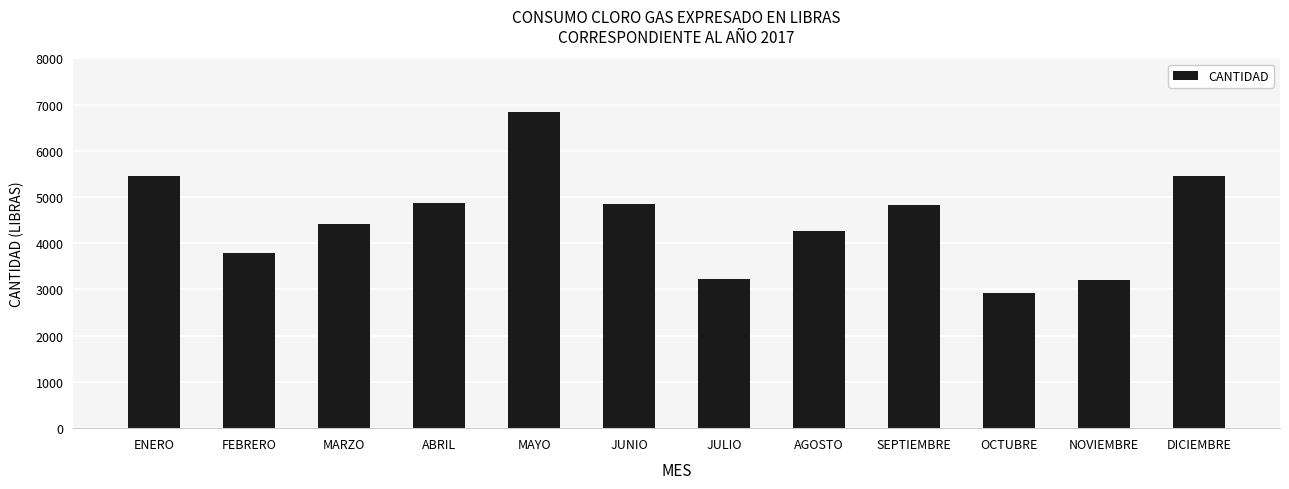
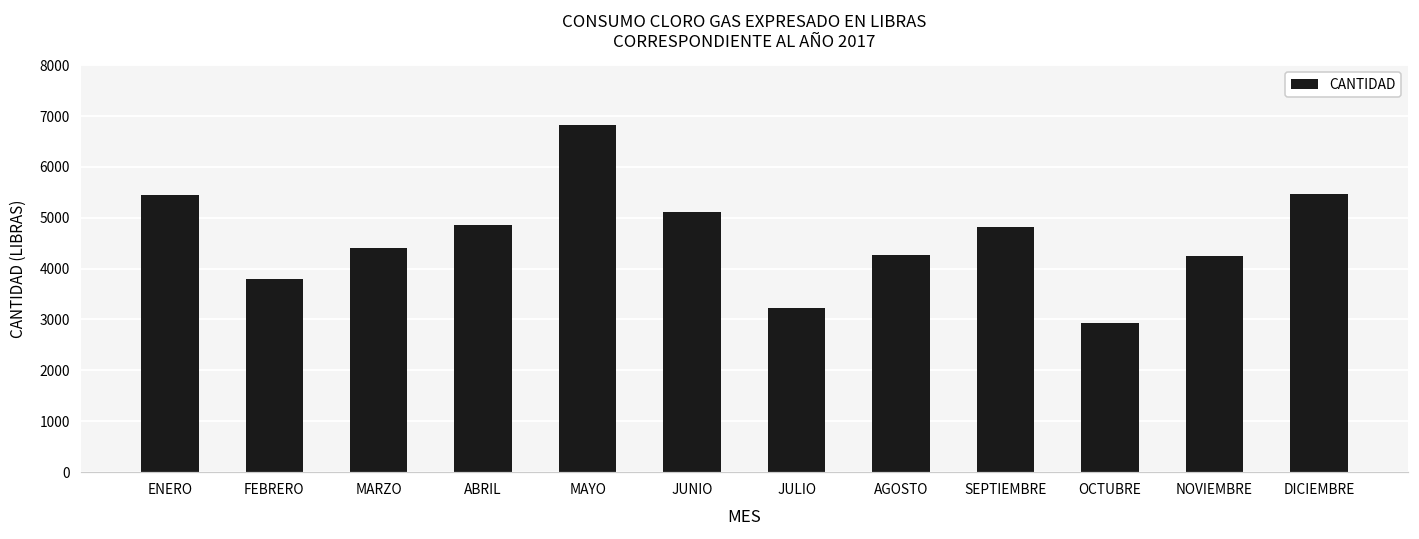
JUNIO: 4800 -> 5100
NOVIEMBRE: 3200 -> 4300
